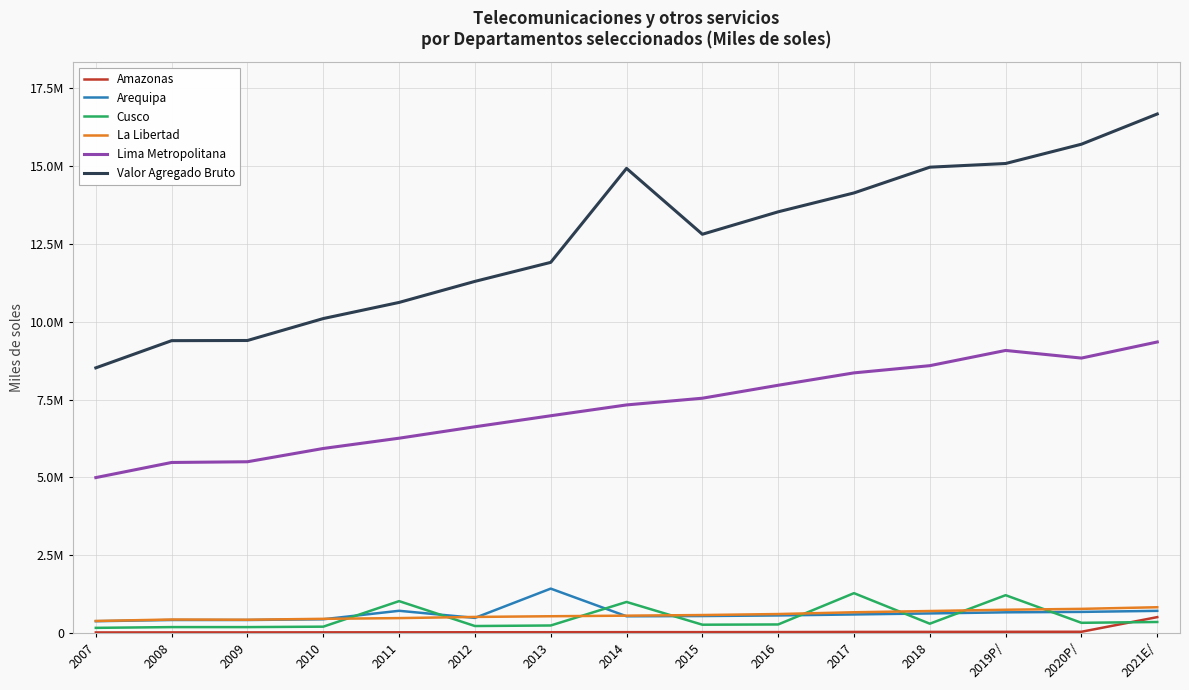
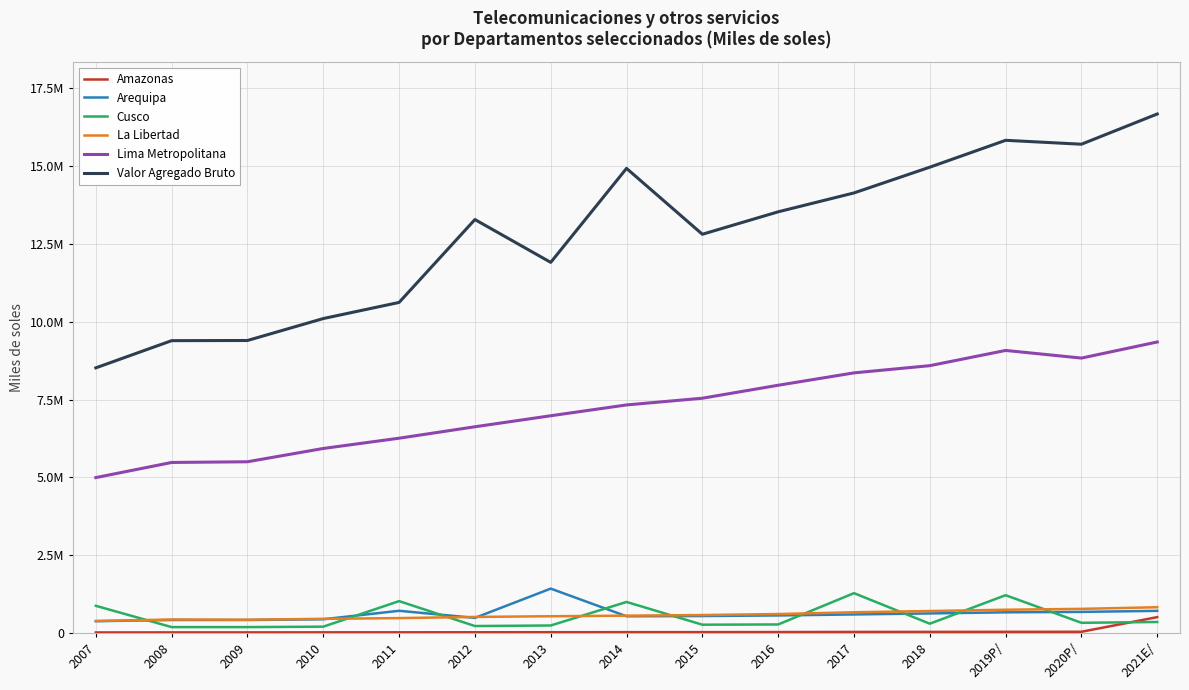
Cusco, 2007: 200000 -> 900000
Valor Agregado Bruto, 2012: 11300000 -> 13300000
Valor Agregado Bruto, 2019P/: 15100000 -> 15800000
